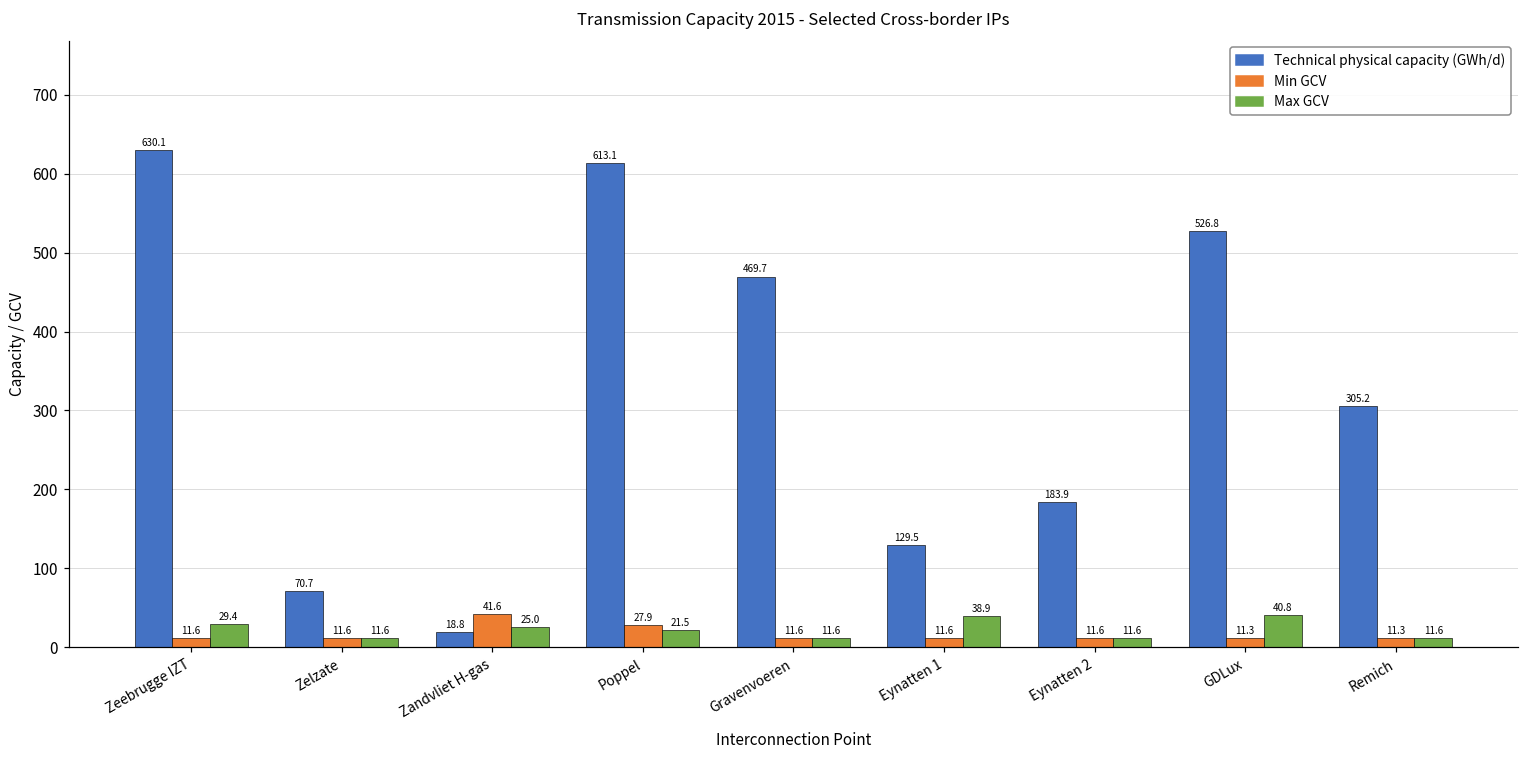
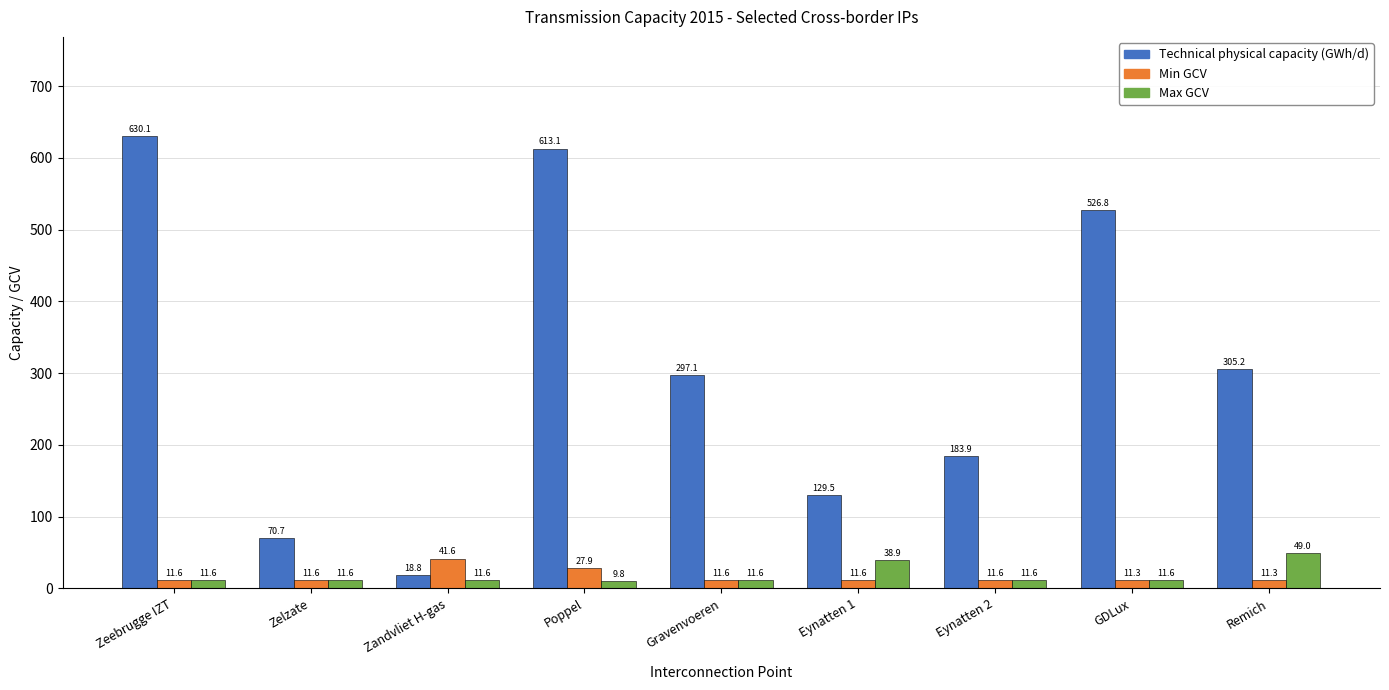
Max GCV, Zeebrugge IZT: 29.4 -> 11.6
Max GCV, Zandvliet H-gas: 25.0 -> 11.6
Max GCV, Poppel: 21.5 -> 9.8
Technical physical capacity (GWh/d), Gravenvoeren: 469.7 -> 297.1
Max GCV, GDLux: 40.8 -> 11.6
Max GCV, Remich: 11.6 -> 49.0
